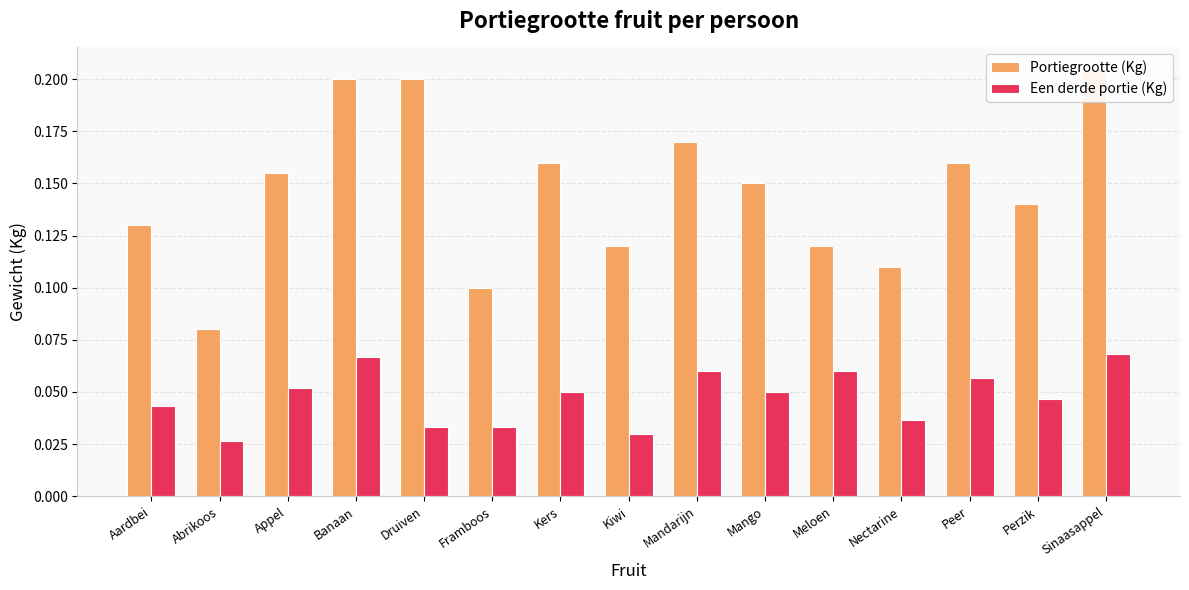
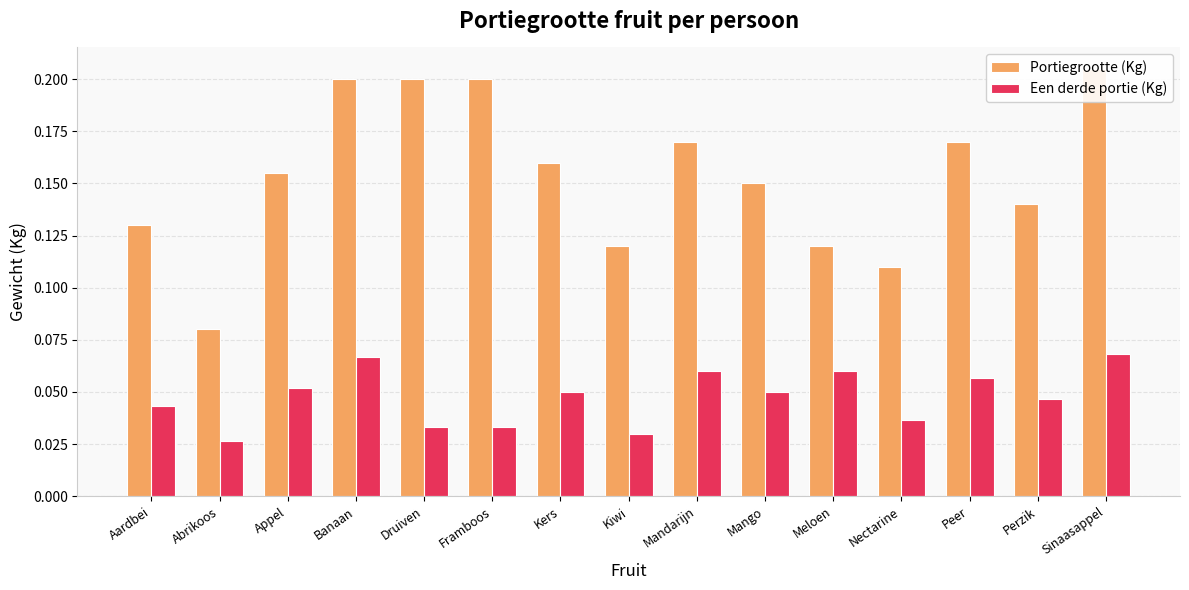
Portiegrootte (Kg), Framboos: 0.1 -> 0.2
Portiegrootte (Kg), Peer: 0.16 -> 0.17
